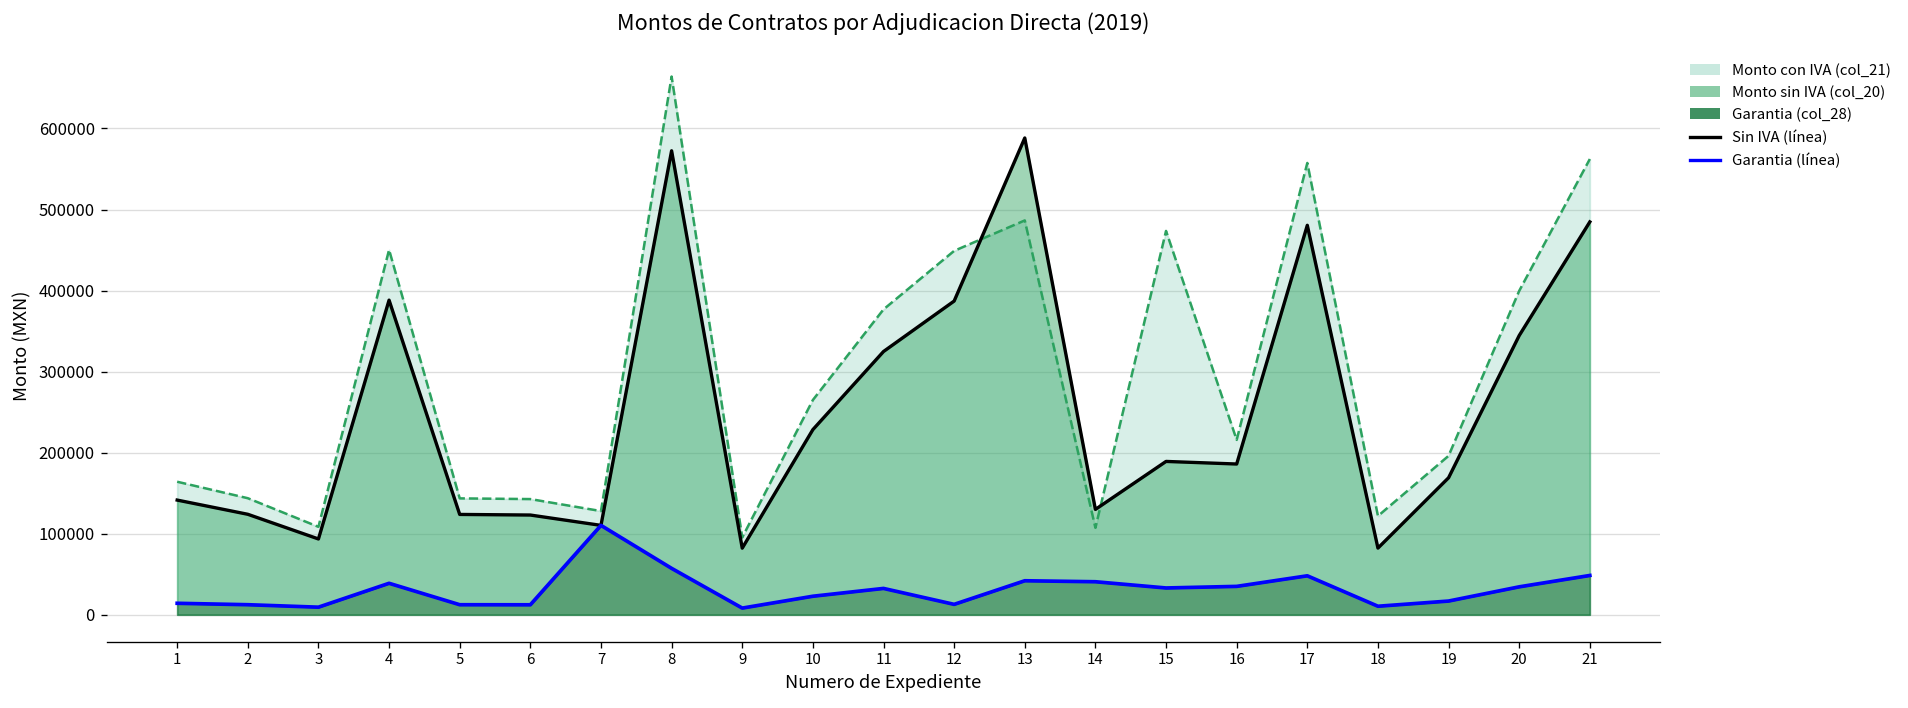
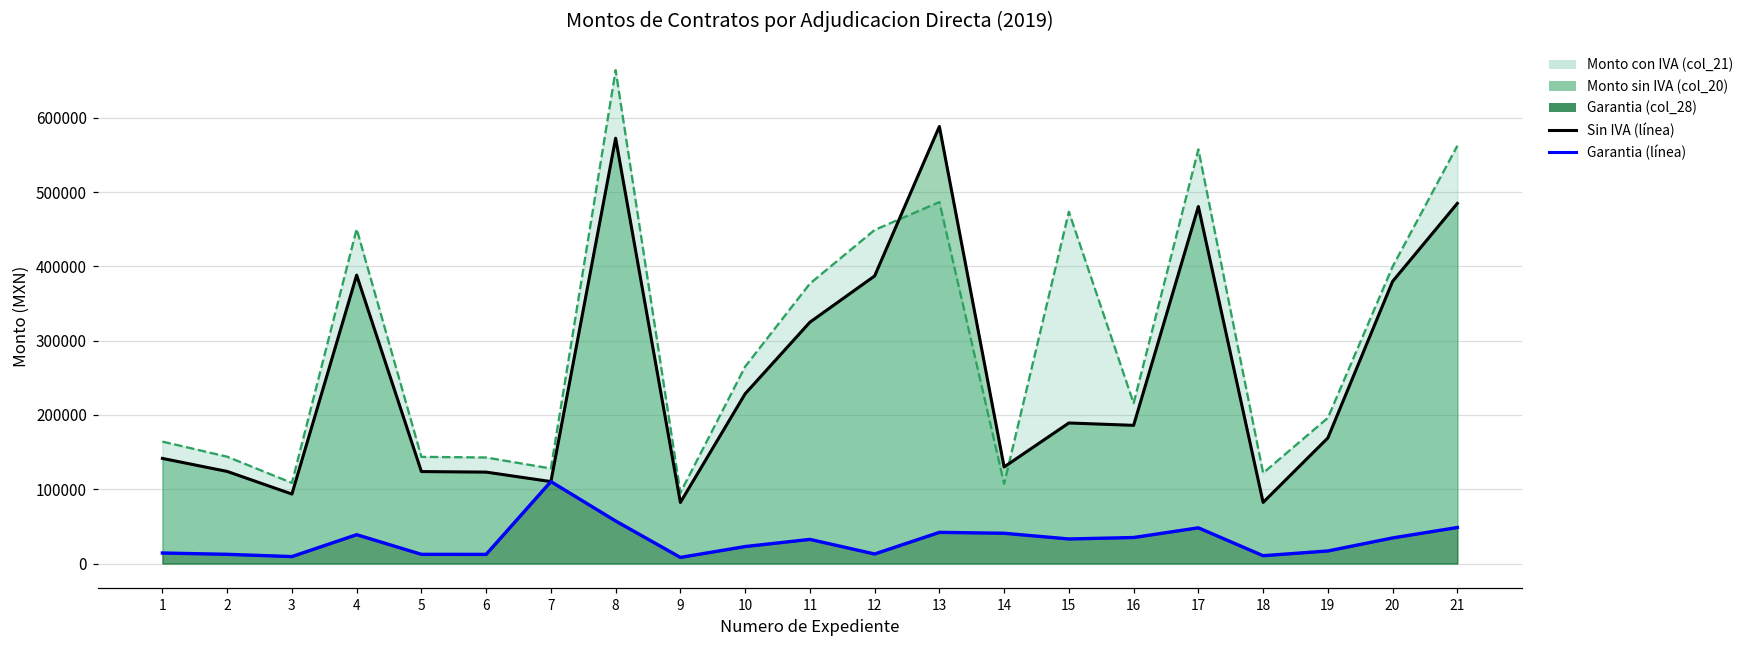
Monto sin IVA (col_20), 20: 340000 -> 380000
